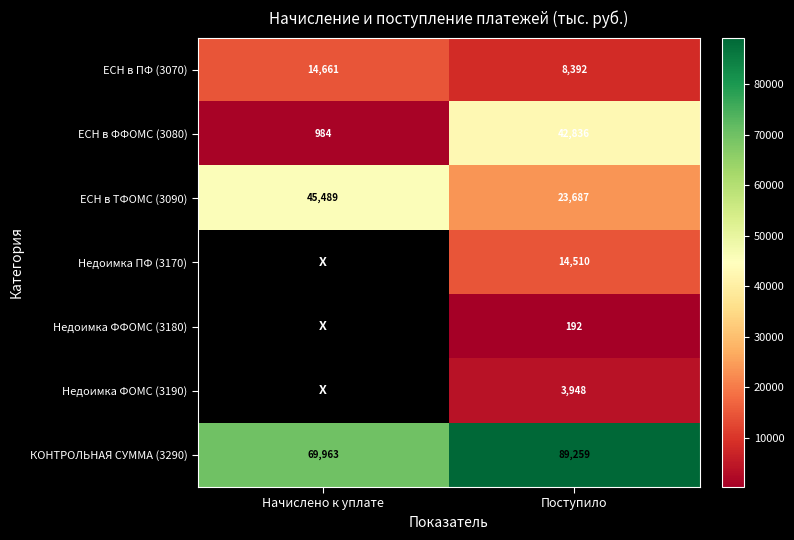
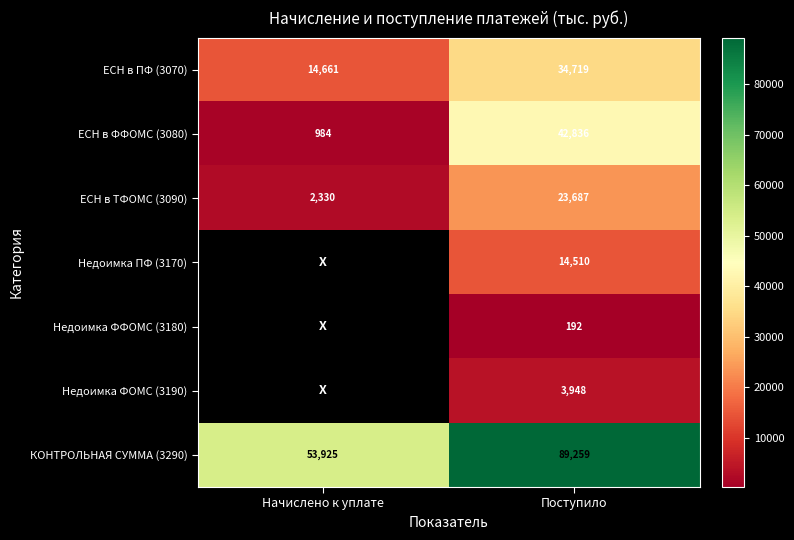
ЕСН в ПФ (3070), Поступило: 8,392 -> 34,719
ЕСН в ТФОМС (3090), Начислено к уплате: 45,489 -> 2,330
КОНТРОЛЬНАЯ СУММА (3290), Начислено к уплате: 69,963 -> 53,925
